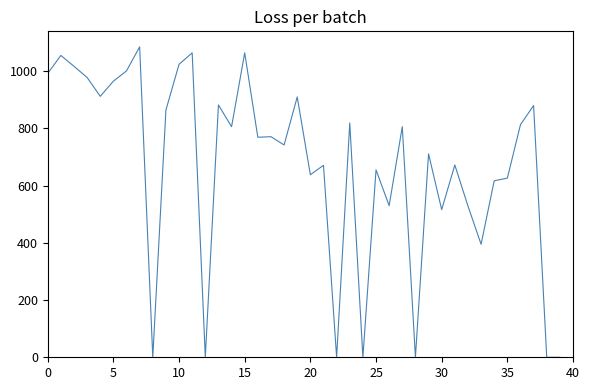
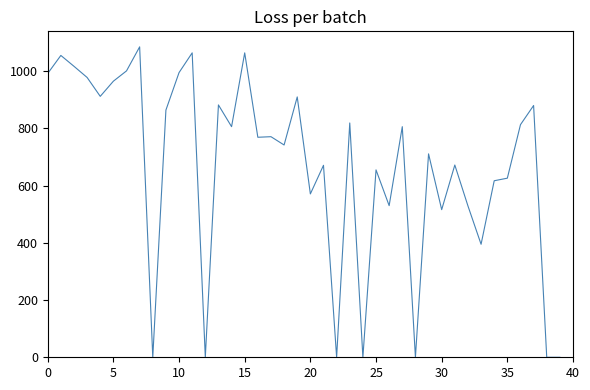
10: 1020 -> 1000
20: 640 -> 570
